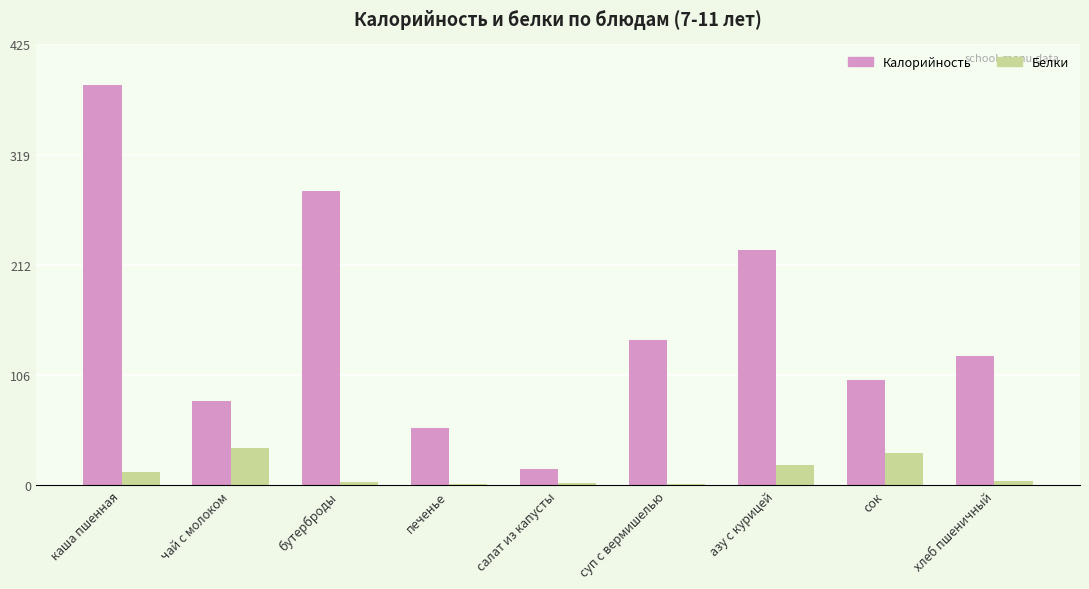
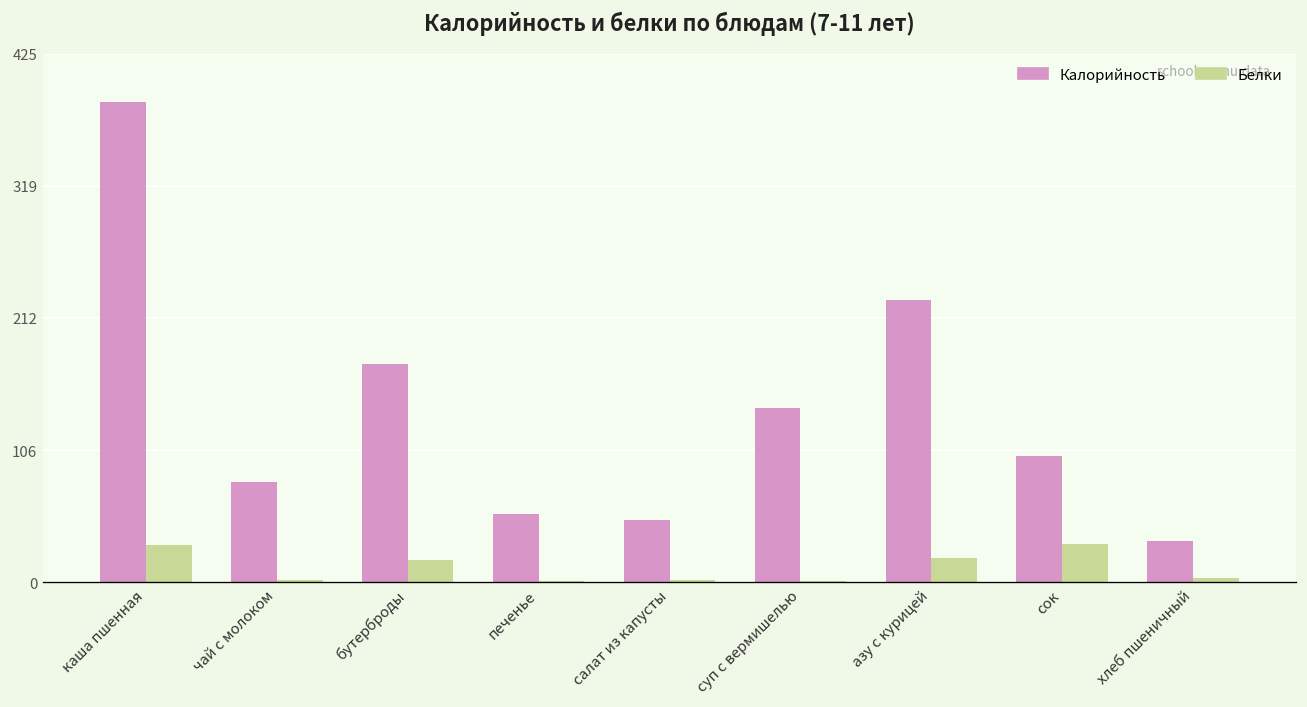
Белки, каша пшенная: 13 -> 30
Белки, чай с молоком: 36 -> 2
Калорийность, бутерброды: 284 -> 176
Белки, бутерброды: 3 -> 18
Калорийность, салат из капусты: 16 -> 50
Калорийность, хлеб пшеничный: 125 -> 34
